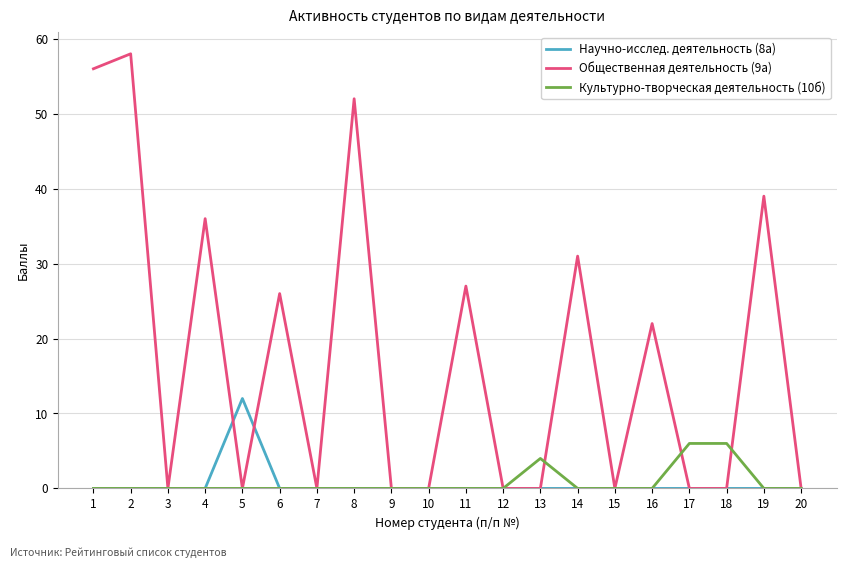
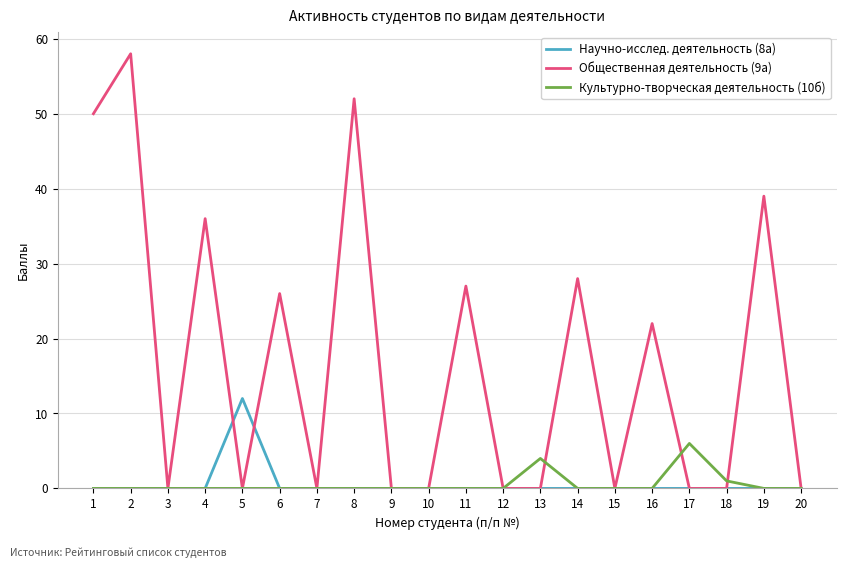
Общественная деятельность (9а), 1: 56 -> 50
Общественная деятельность (9а), 14: 31 -> 28
Культурно-творческая деятельность (10б), 18: 6 -> 1
